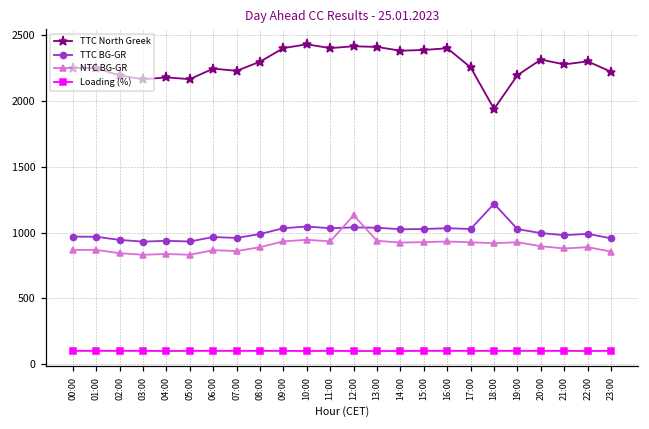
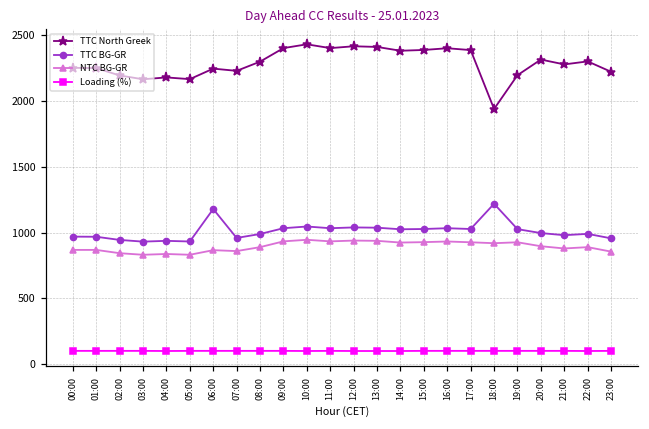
TTC BG-GR, 06:00: 970 -> 1180
NTC BG-GR, 12:00: 1130 -> 940
TTC North Greek, 17:00: 2260 -> 2390
